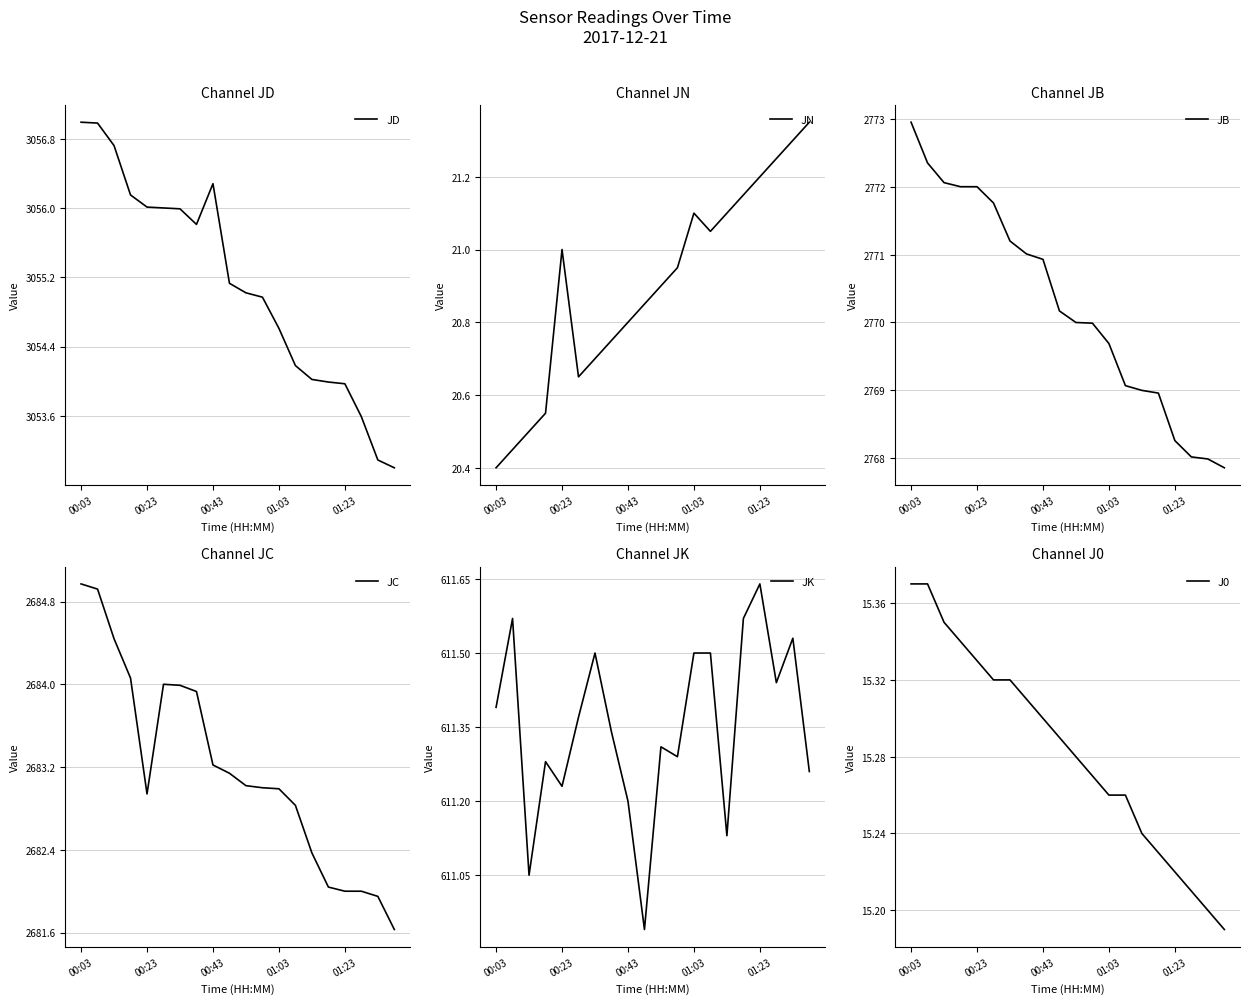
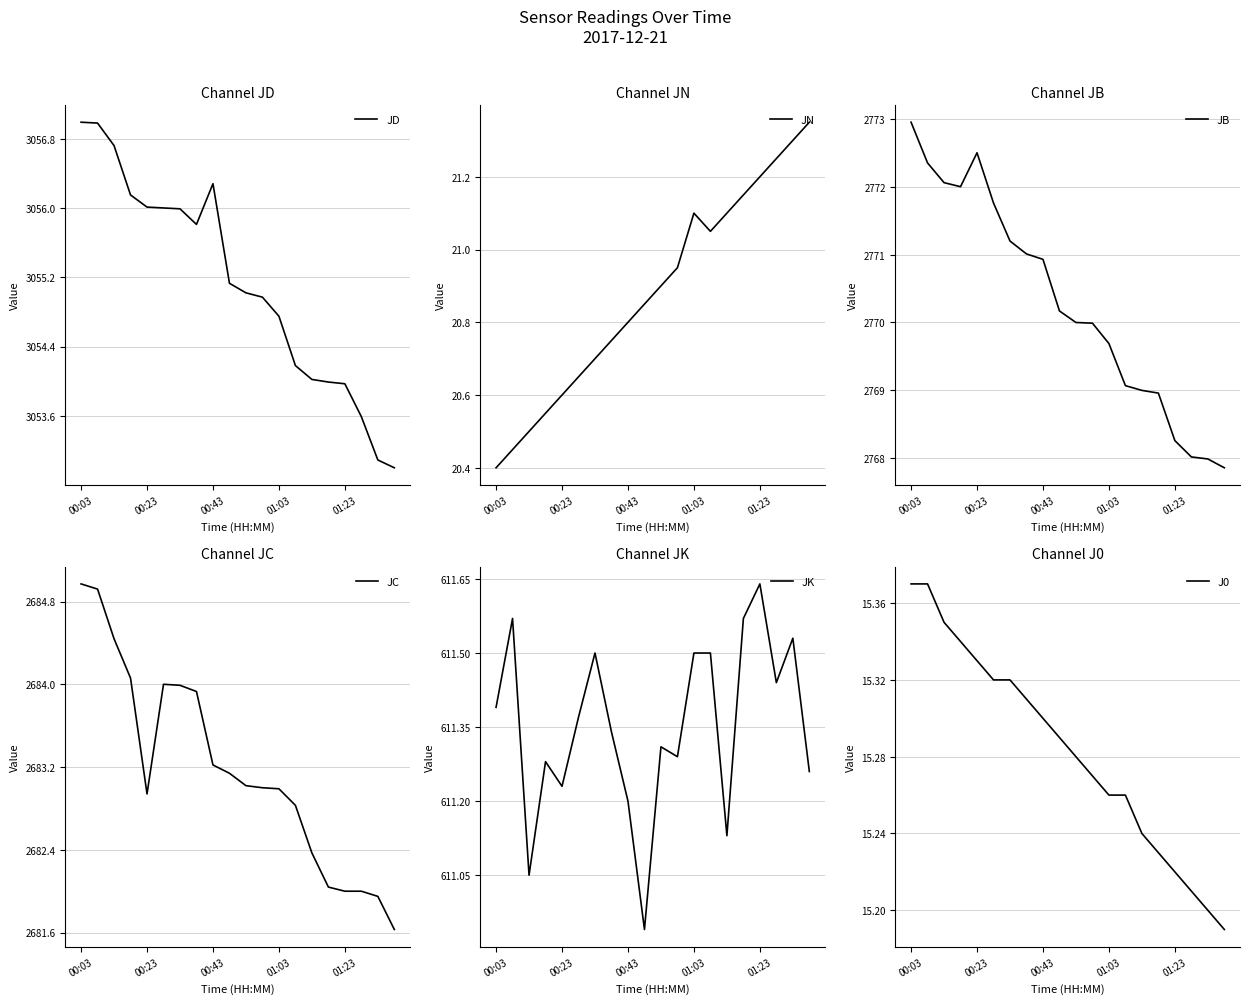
Channel JD, 01:03: 3054.6 -> 3054.8
Channel JN, 00:23: 21.0 -> 20.6
Channel JB, 00:23: 2772.0 -> 2772.5
